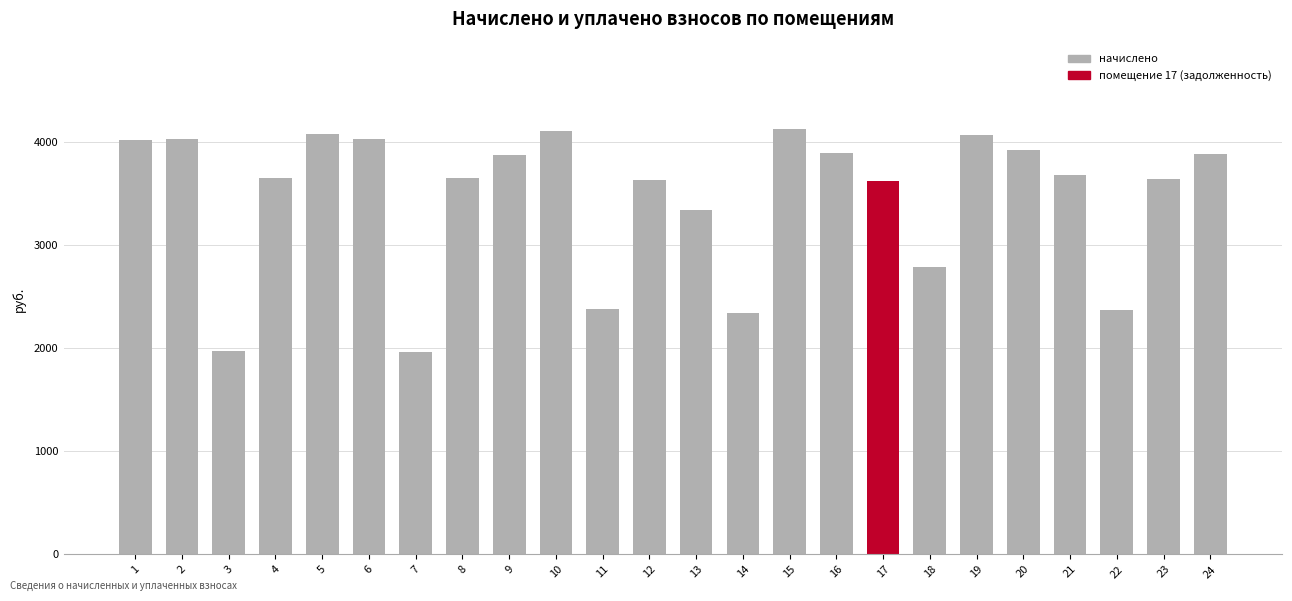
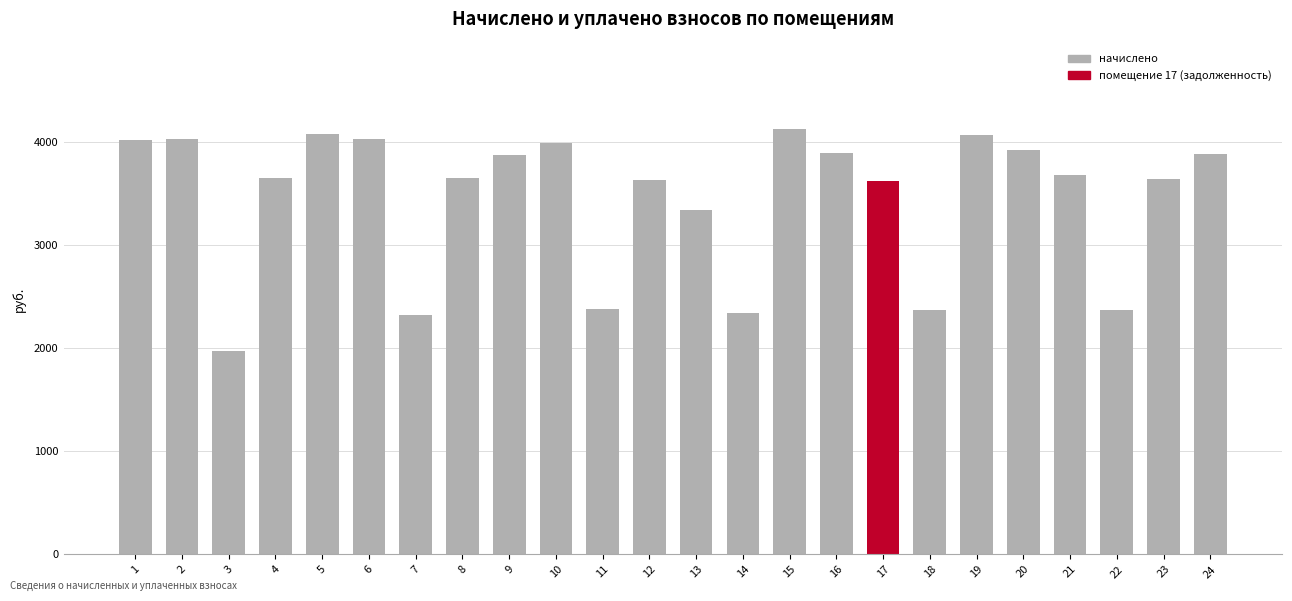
7: 1960 -> 2320
10: 4100 -> 3990
18: 2790 -> 2370
